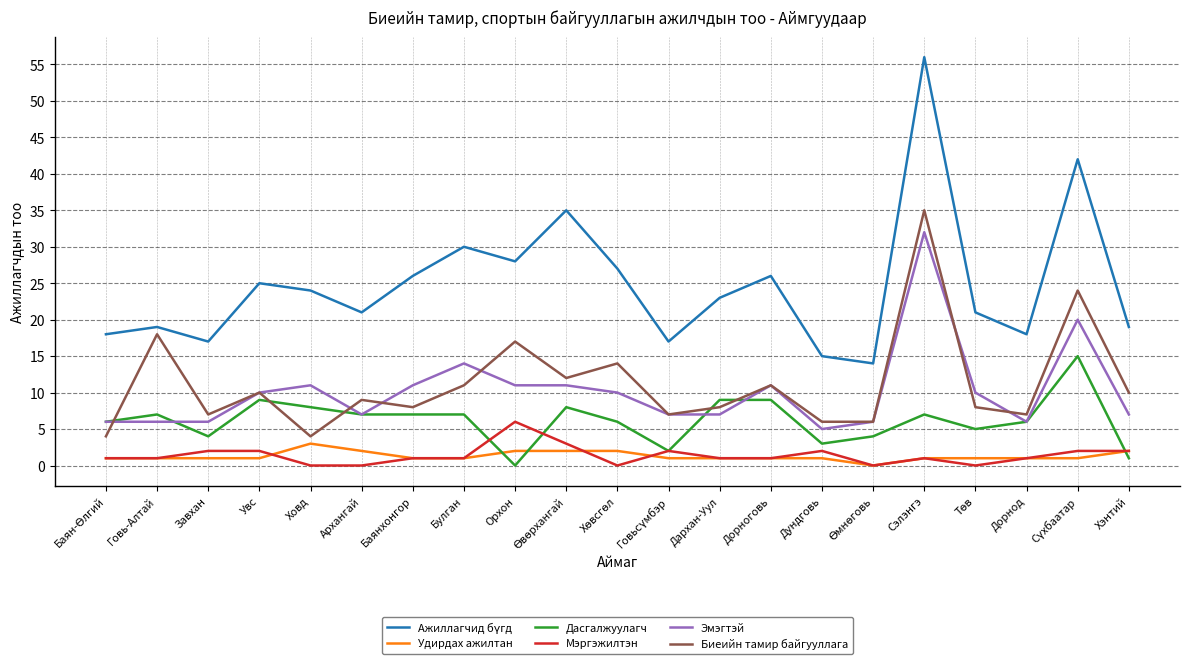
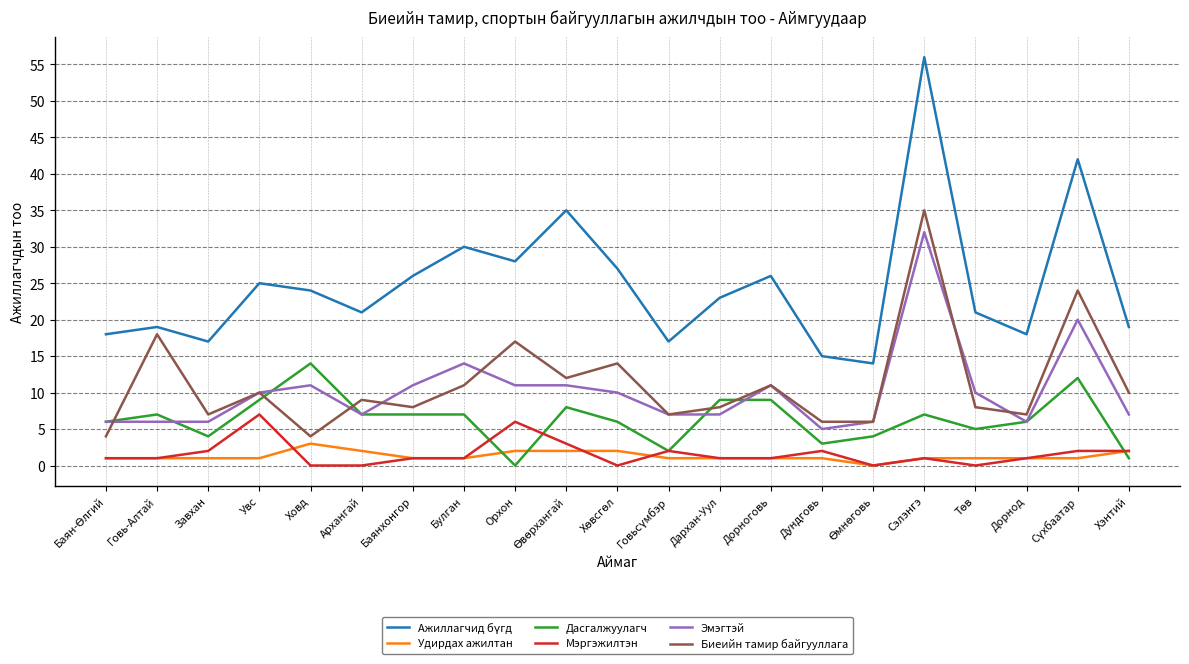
Мэргэжилтэн, Увс: 2 -> 7
Дасгалжуулагч, Ховд: 8 -> 14
Дасгалжуулагч, Сүхбаатар: 15 -> 12
